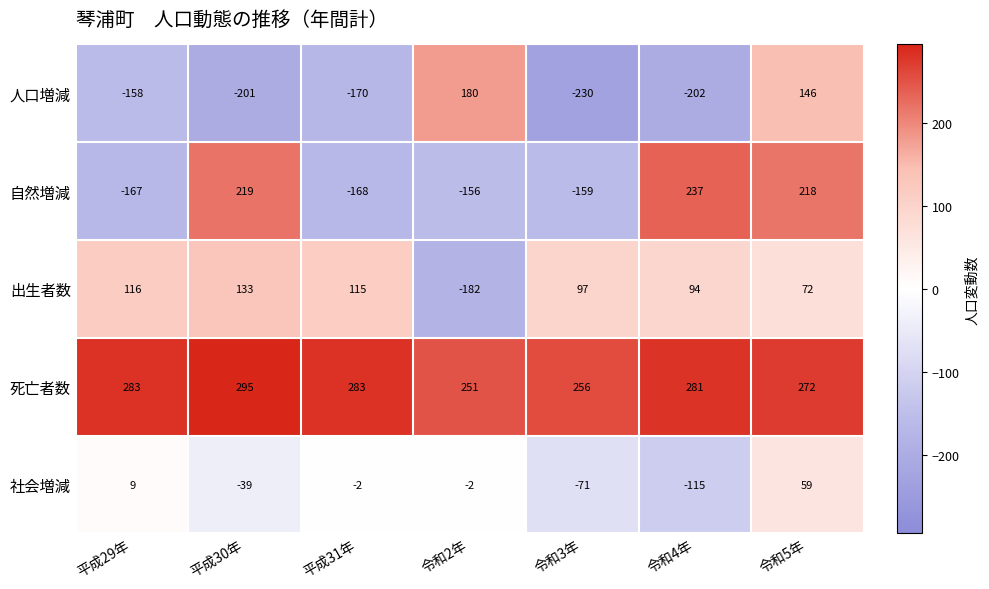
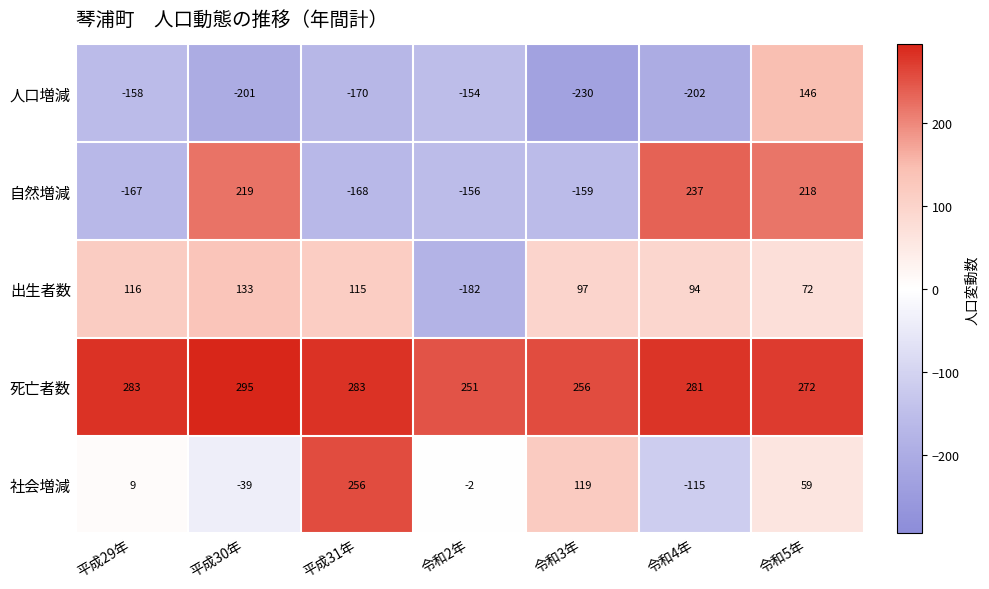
人口増減, 令和2年: 180 -> -154
社会増減, 平成31年: -2 -> 256
社会増減, 令和3年: -71 -> 119
